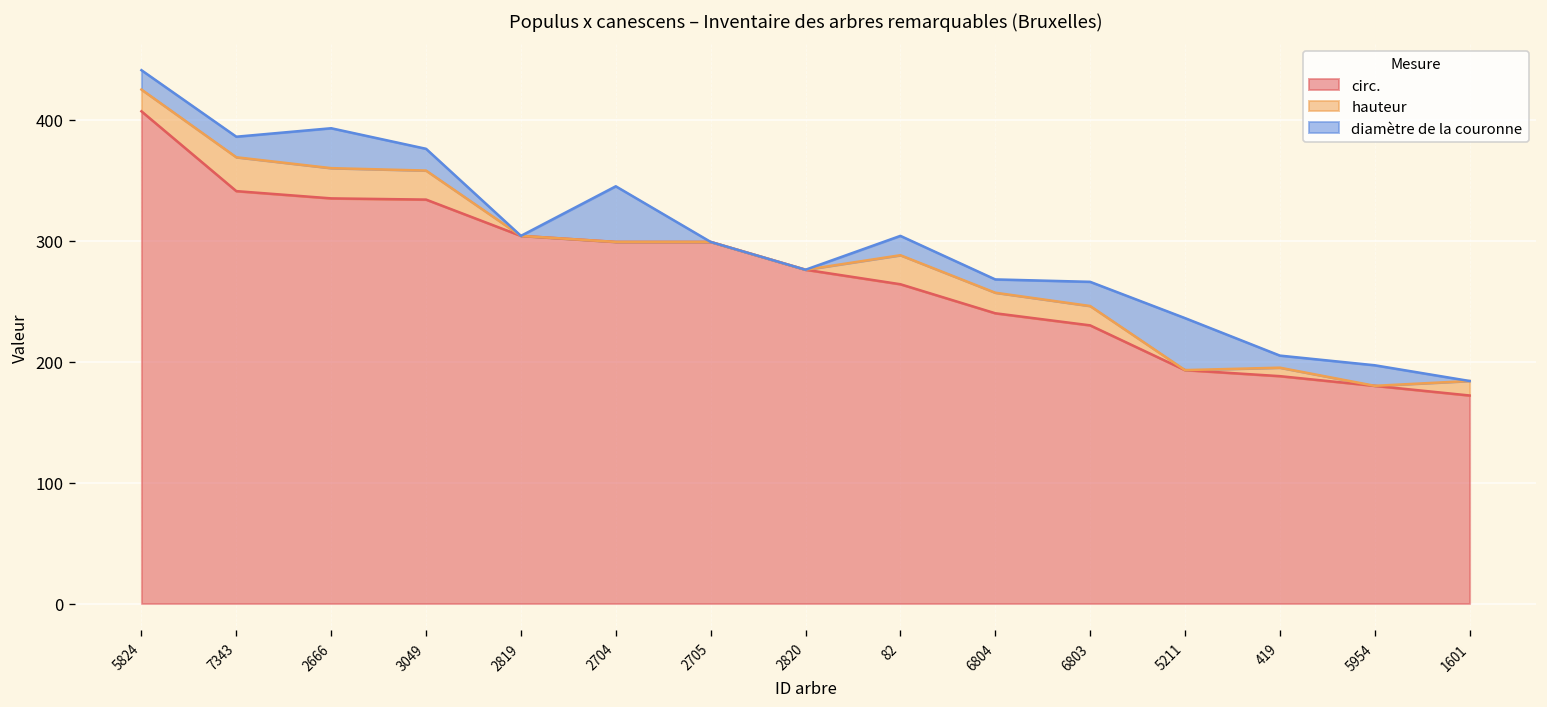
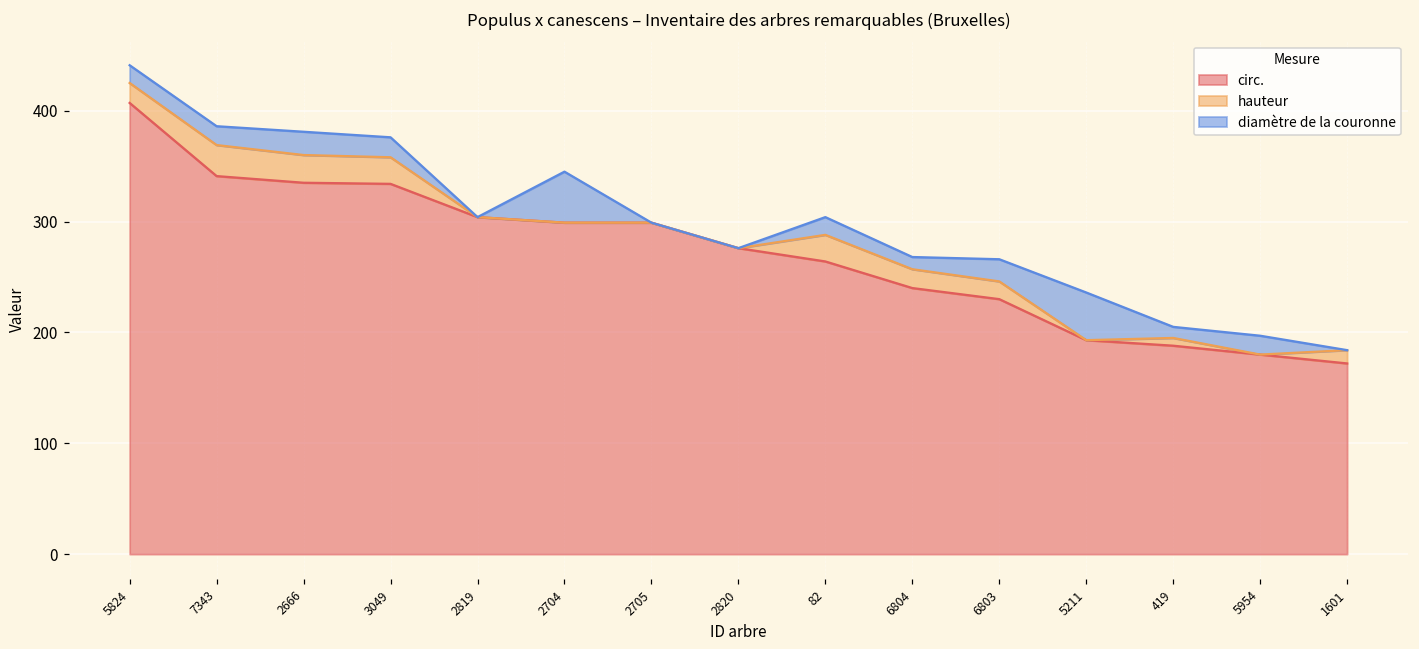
diamètre de la couronne, 2666: 33 -> 21
